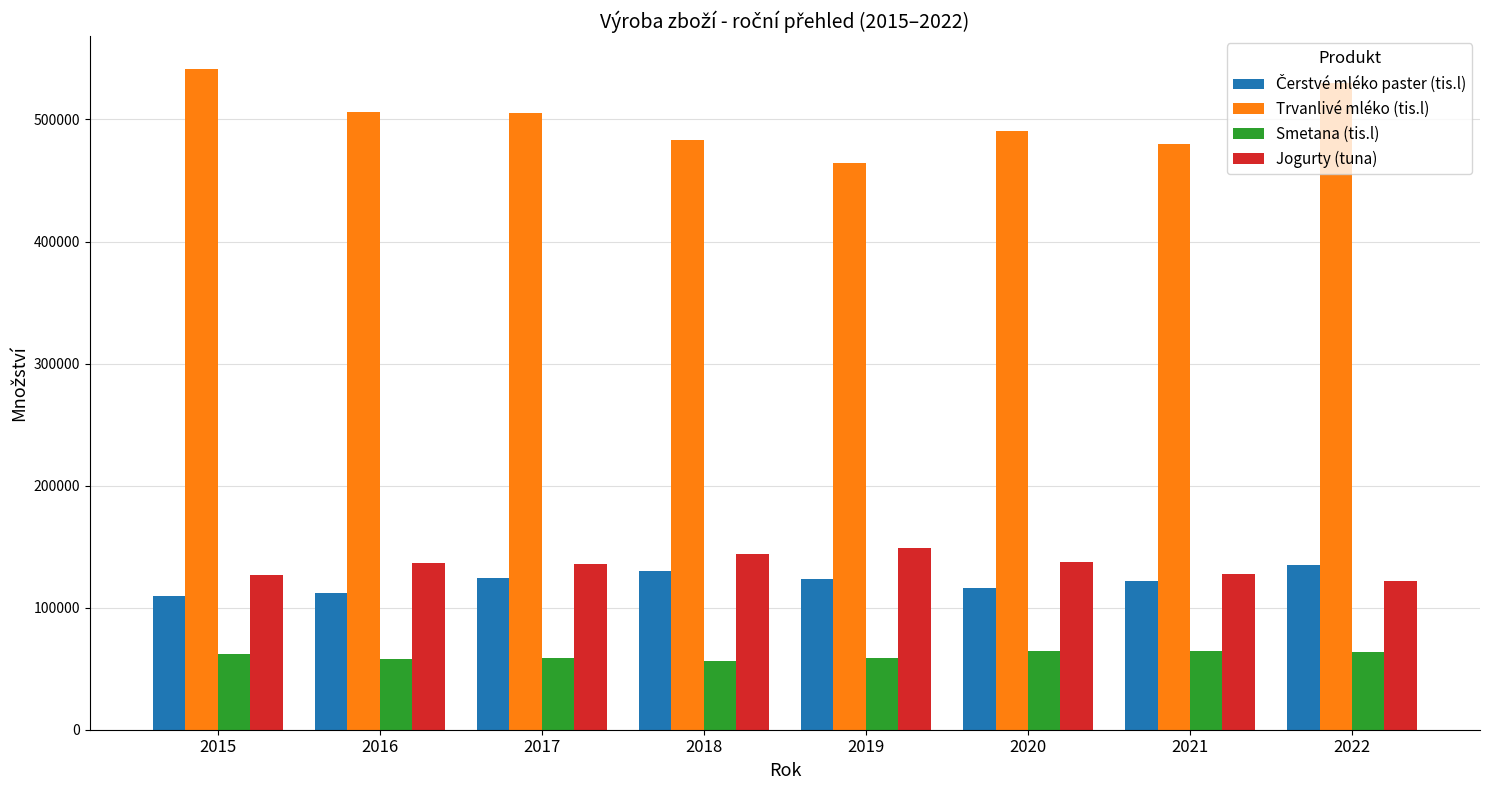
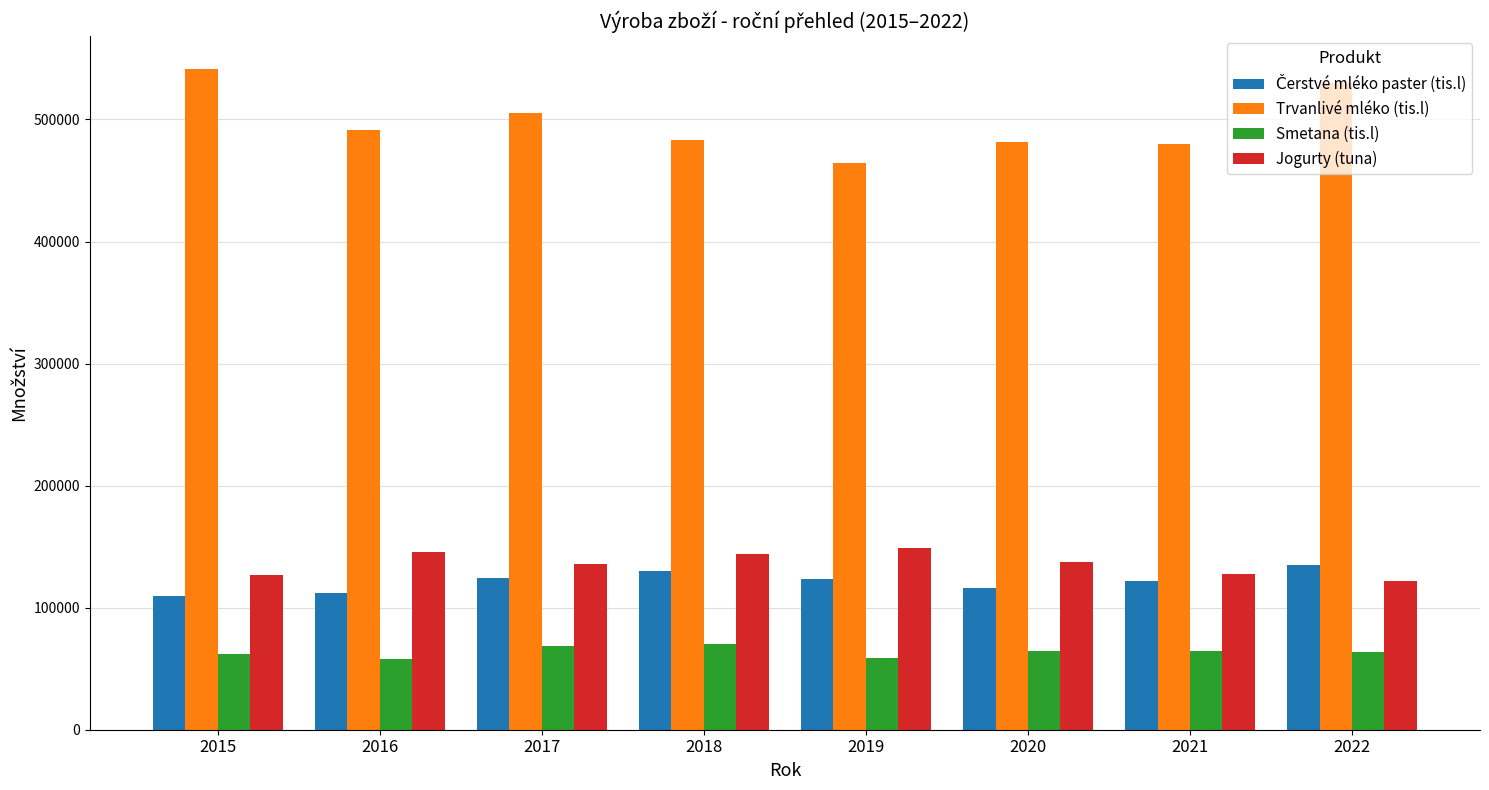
Trvanlivé mléko (tis.l), 2016: 506000 -> 491000
Jogurty (tuna), 2016: 137000 -> 146000
Smetana (tis.l), 2017: 58000 -> 68000
Smetana (tis.l), 2018: 56000 -> 70000
Trvanlivé mléko (tis.l), 2020: 491000 -> 482000
